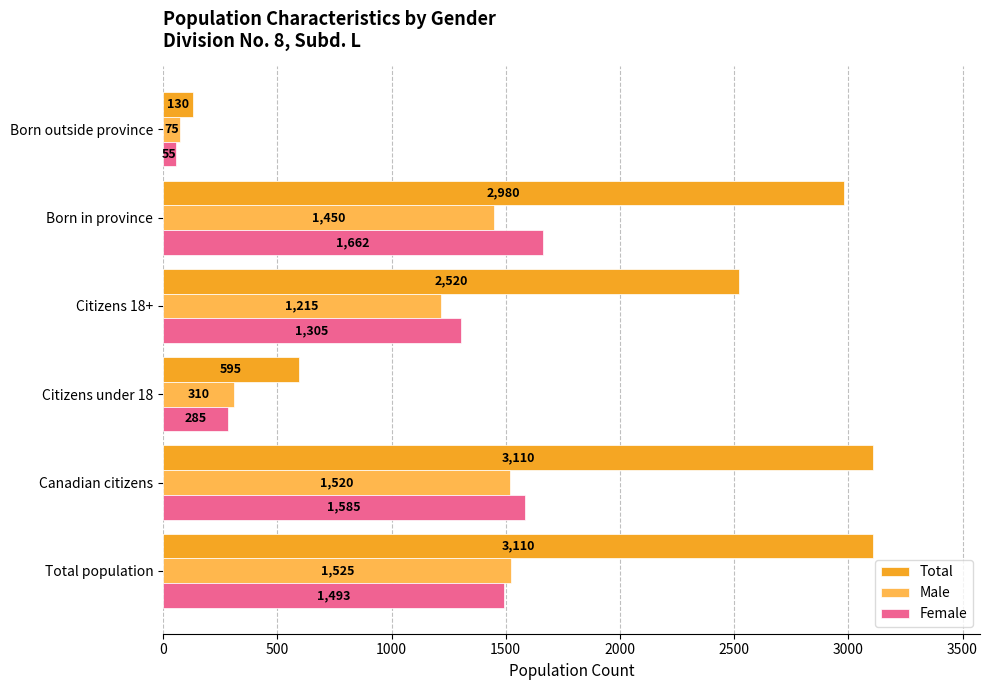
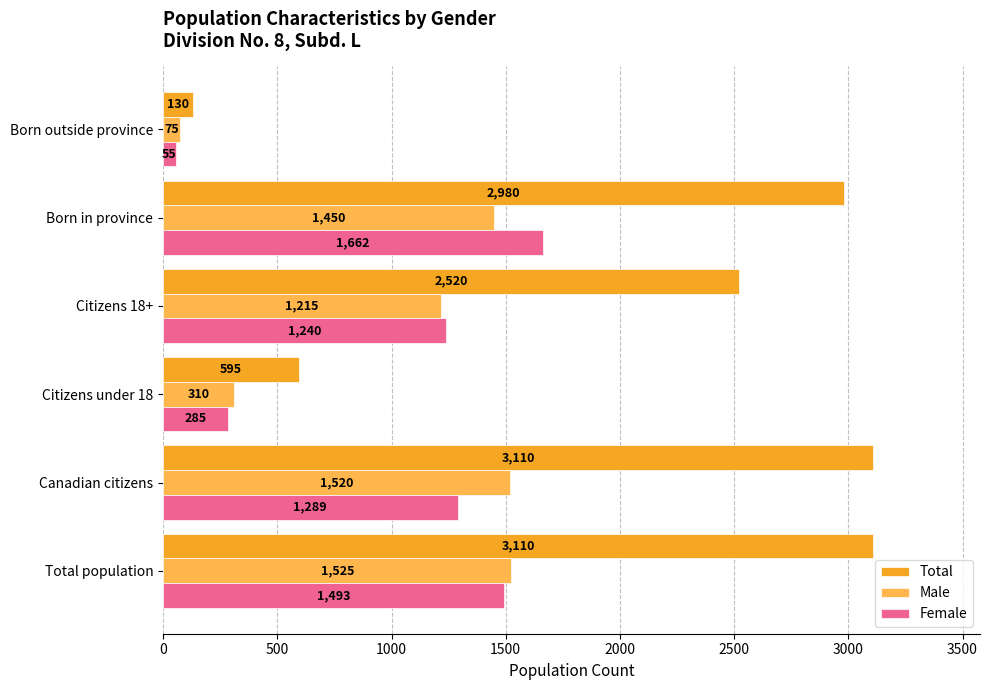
Female, Citizens 18+: 1,305 -> 1,240
Female, Canadian citizens: 1,585 -> 1,289
